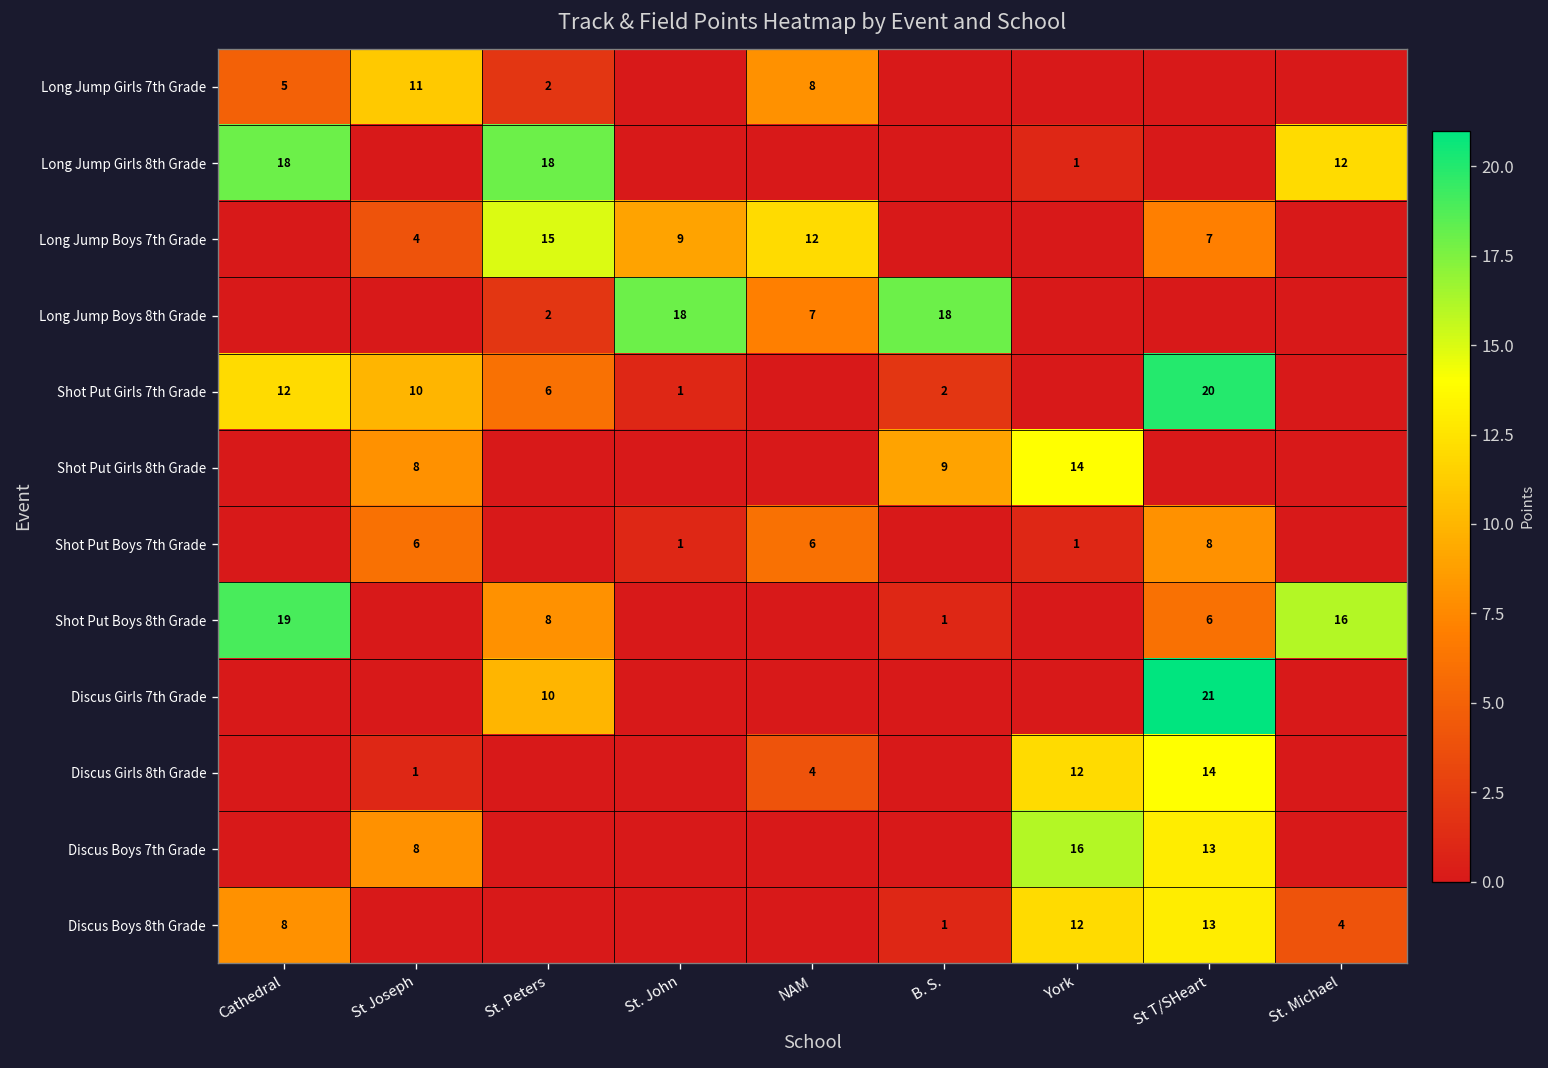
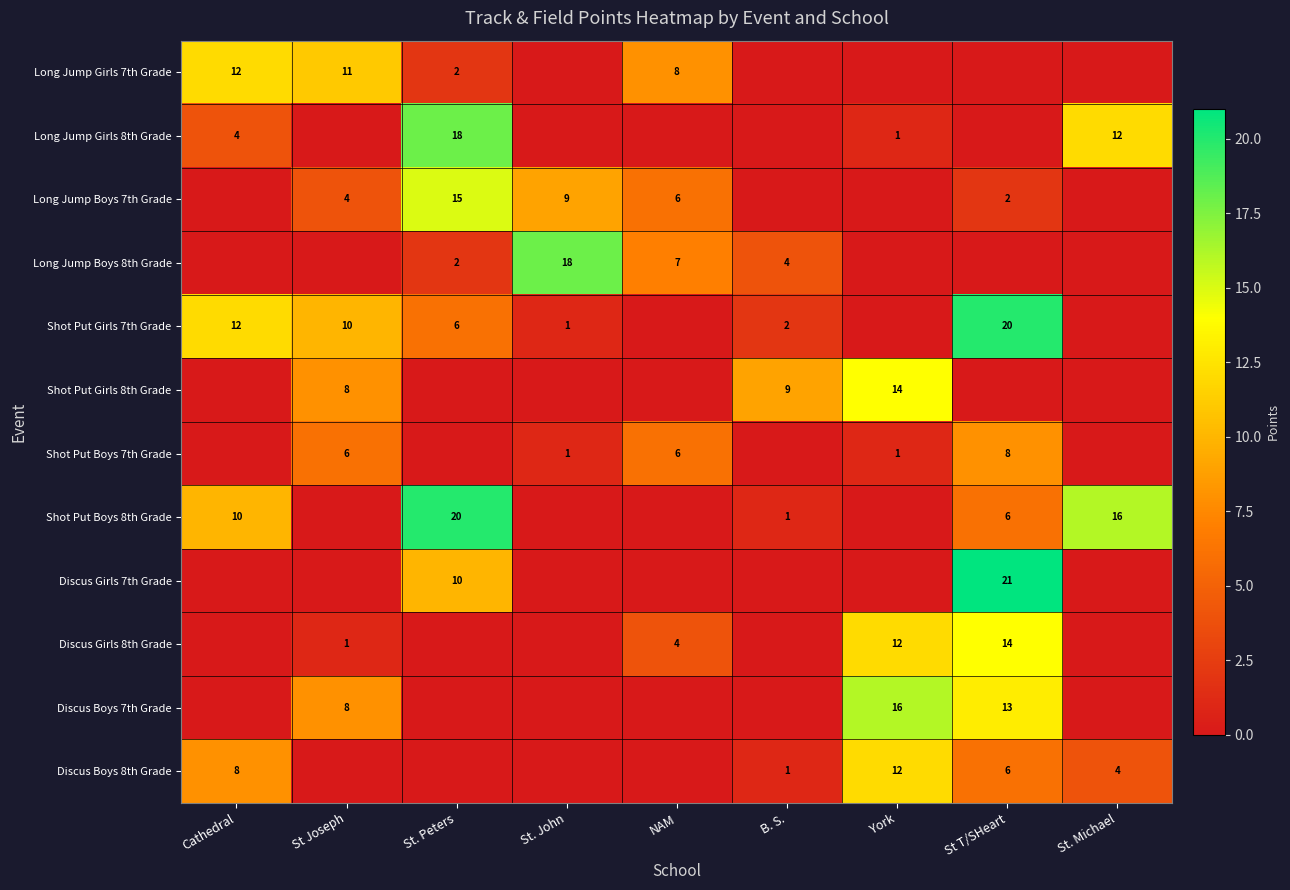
Long Jump Girls 7th Grade, Cathedral: 5 -> 12
Long Jump Girls 8th Grade, Cathedral: 18 -> 4
Long Jump Boys 7th Grade, NAM: 12 -> 6
Long Jump Boys 7th Grade, St T/SHeart: 7 -> 2
Long Jump Boys 8th Grade, B. S.: 18 -> 4
Shot Put Boys 8th Grade, Cathedral: 19 -> 10
Shot Put Boys 8th Grade, St. Peters: 8 -> 20
Discus Boys 8th Grade, St T/SHeart: 13 -> 6
